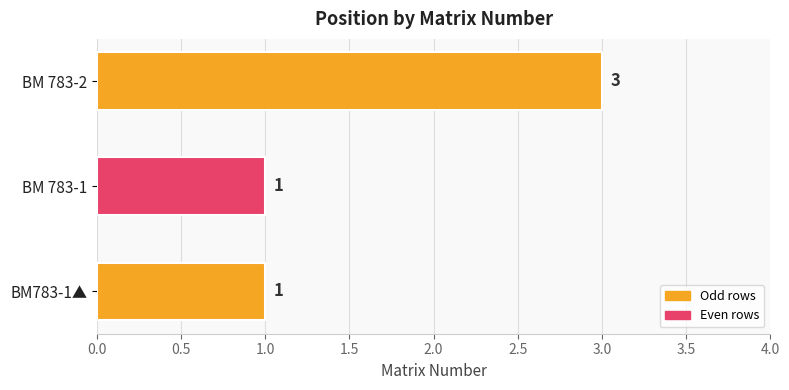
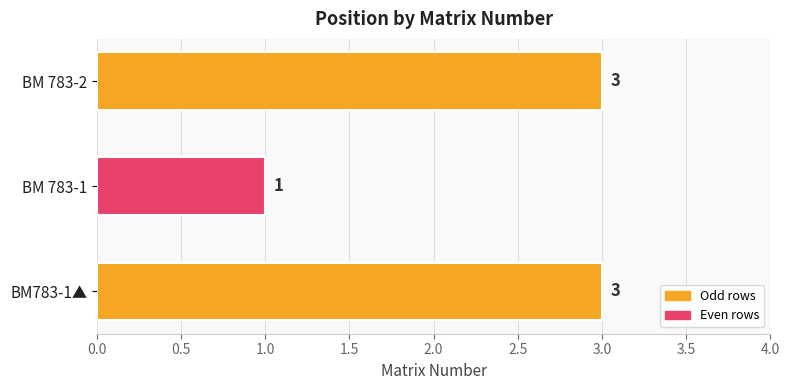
BM783-1▲: 1 -> 3
